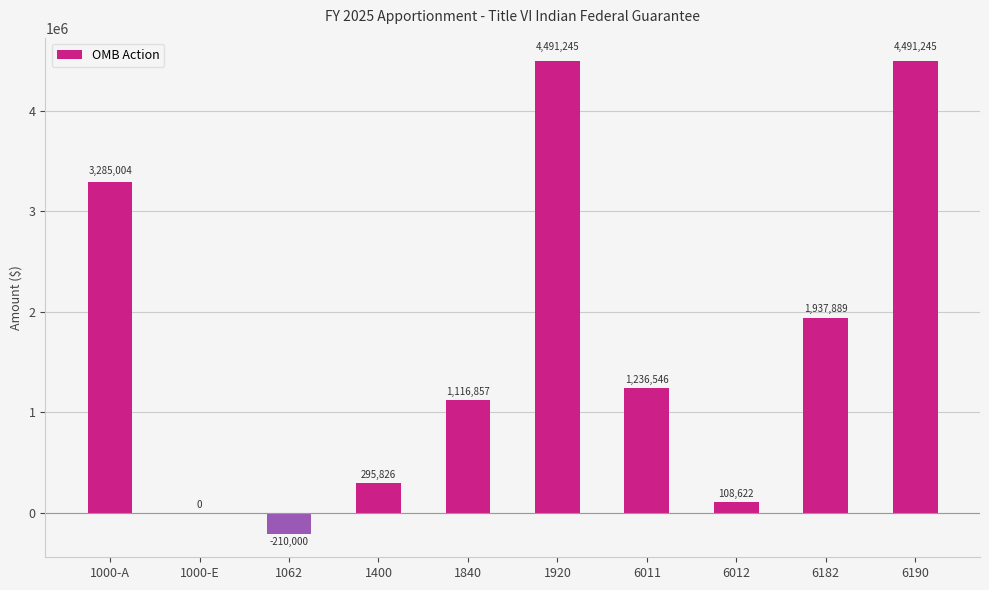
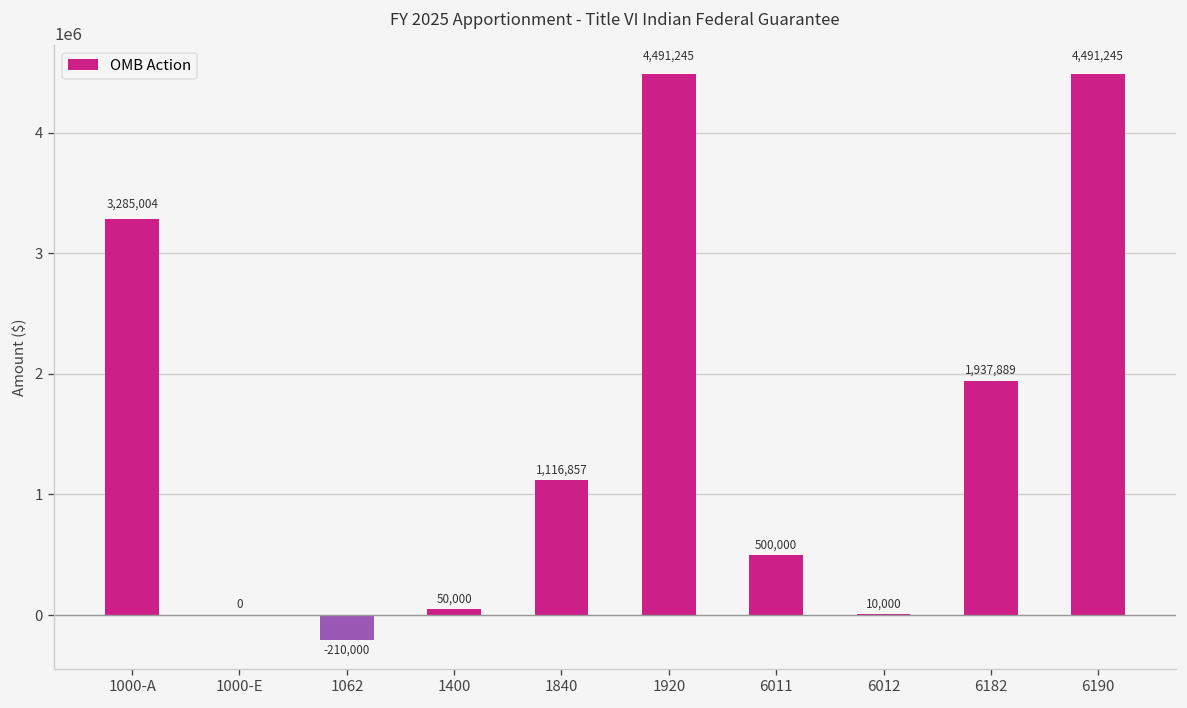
1400: 295,826 -> 50,000
6011: 1,236,546 -> 500,000
6012: 108,622 -> 10,000
